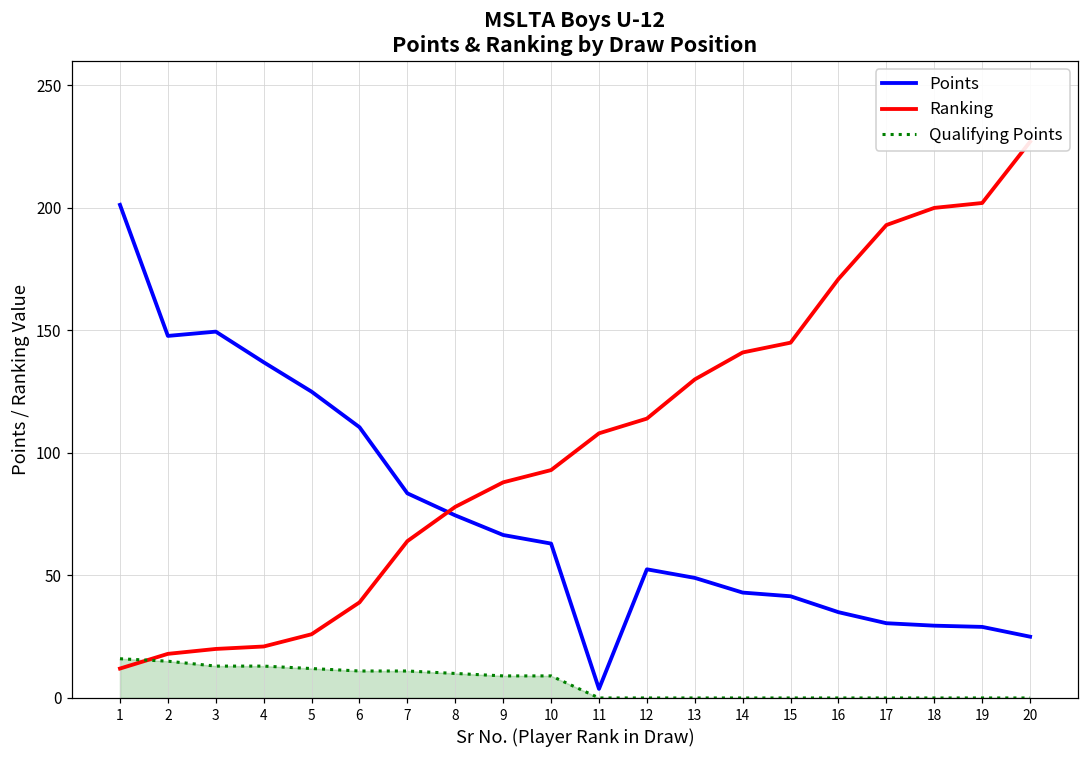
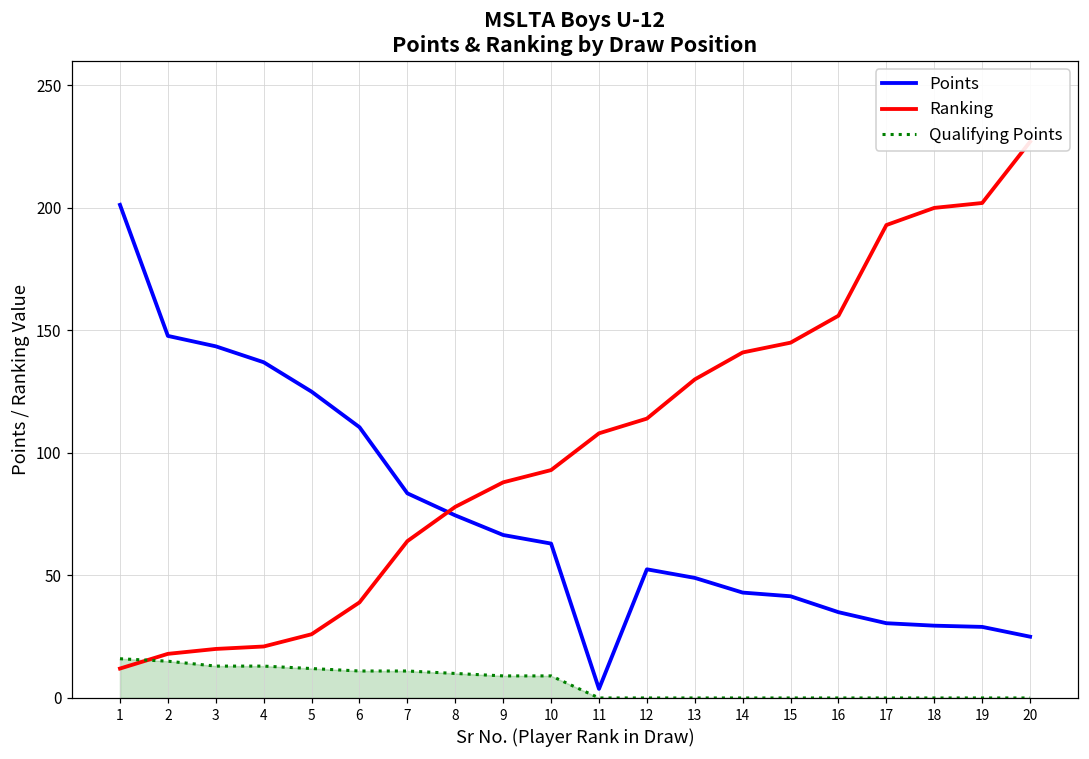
Points, 3: 150 -> 144
Ranking, 16: 171 -> 156
